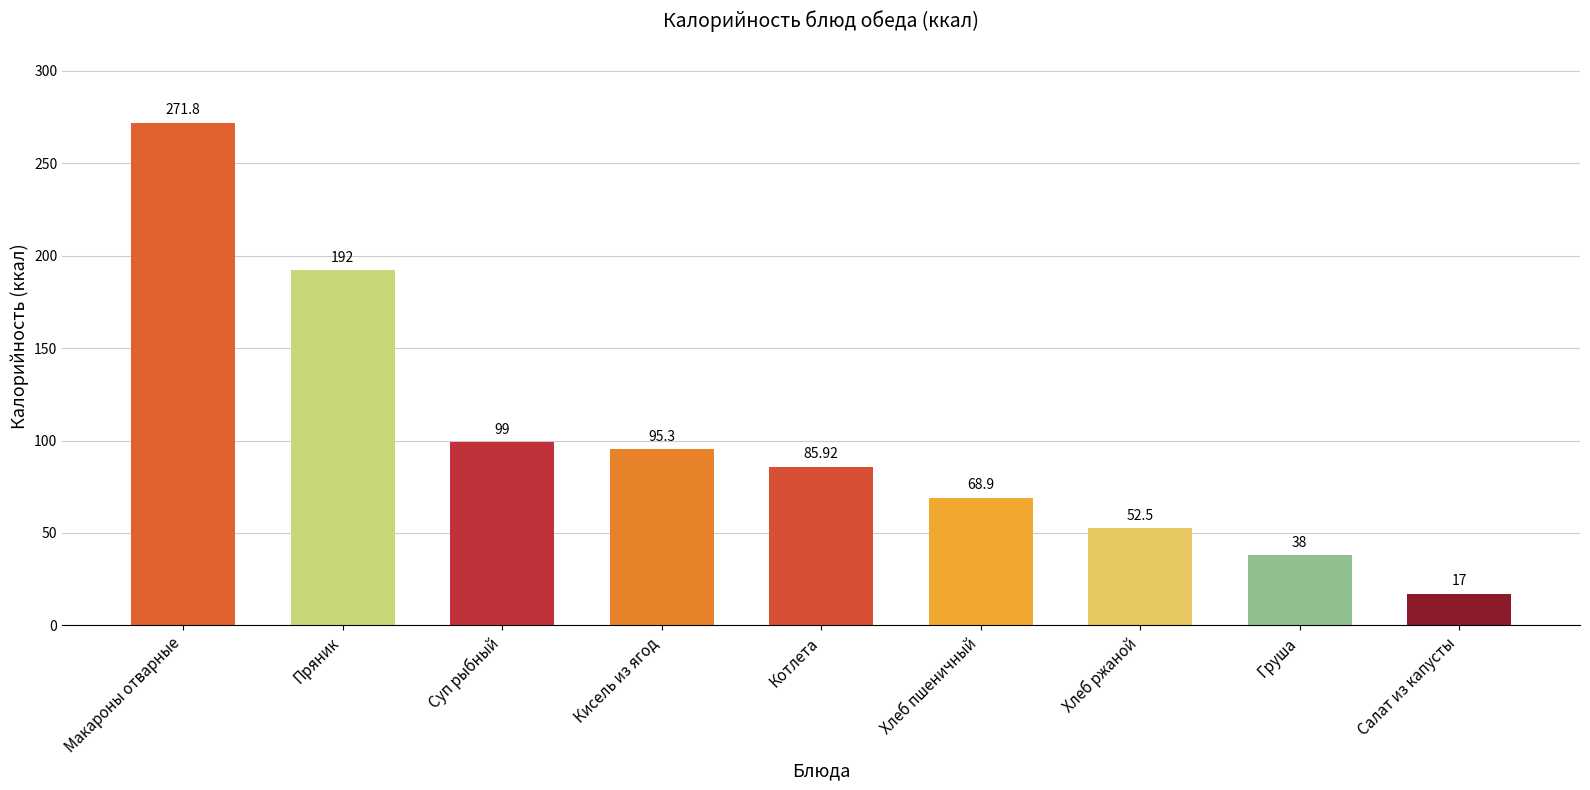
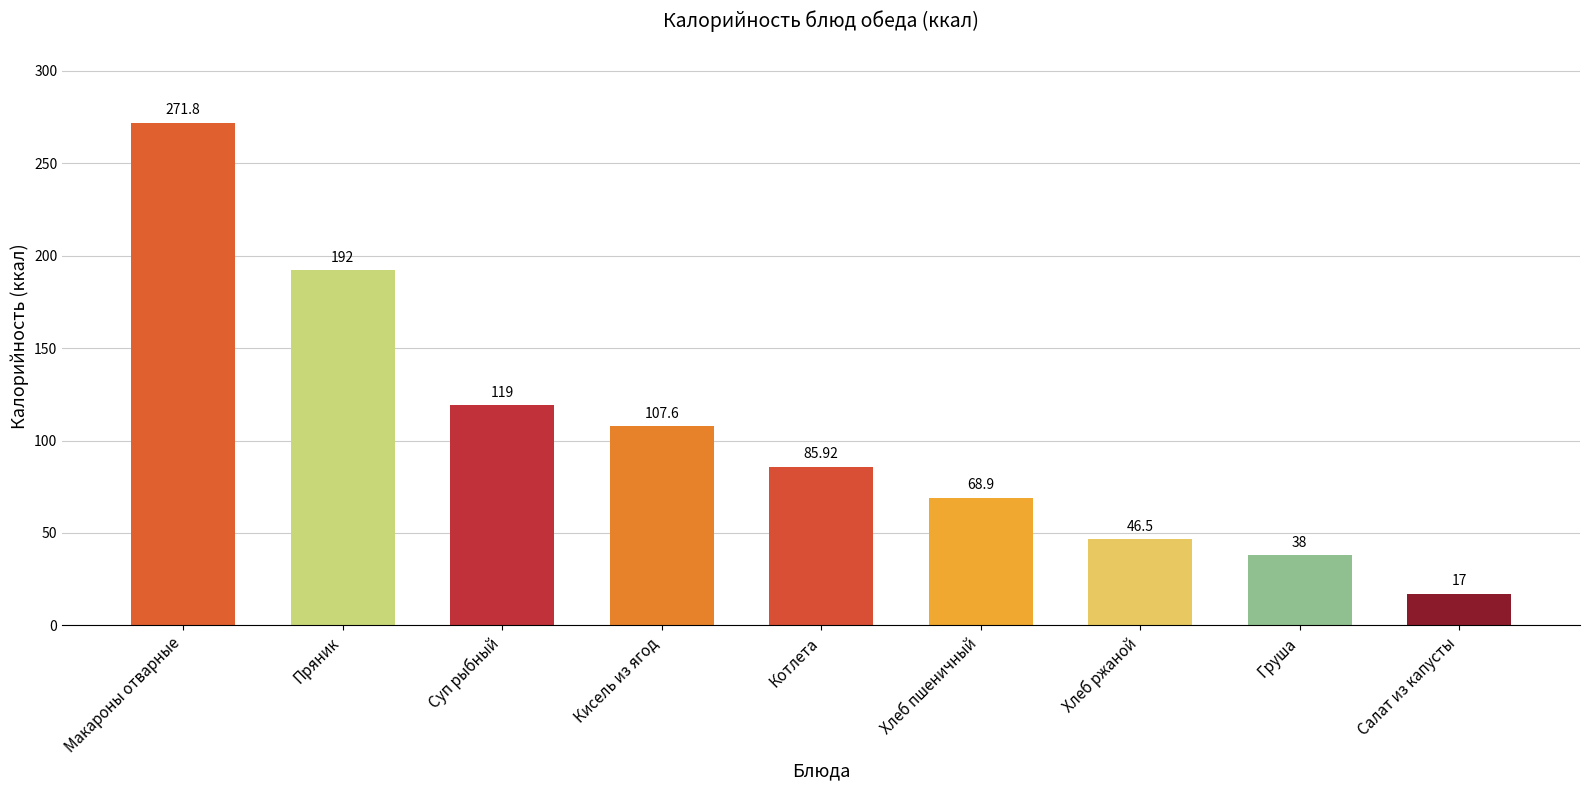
Суп рыбный: 99 -> 119
Кисель из ягод: 95.3 -> 107.6
Хлеб ржаной: 52.5 -> 46.5
